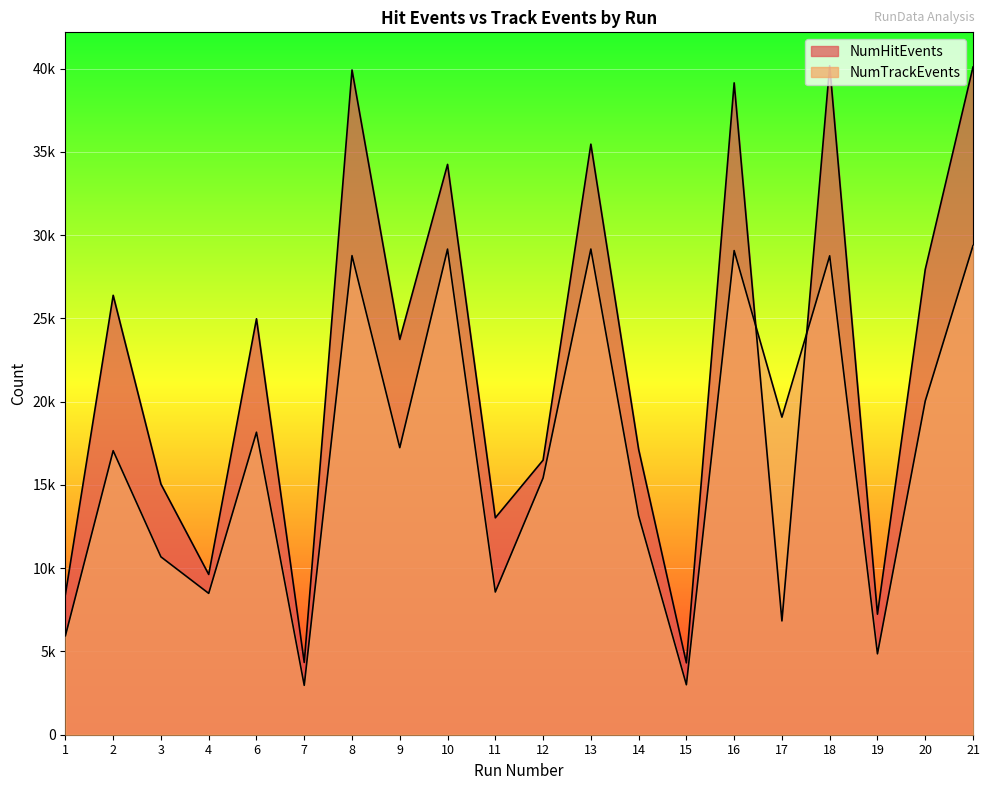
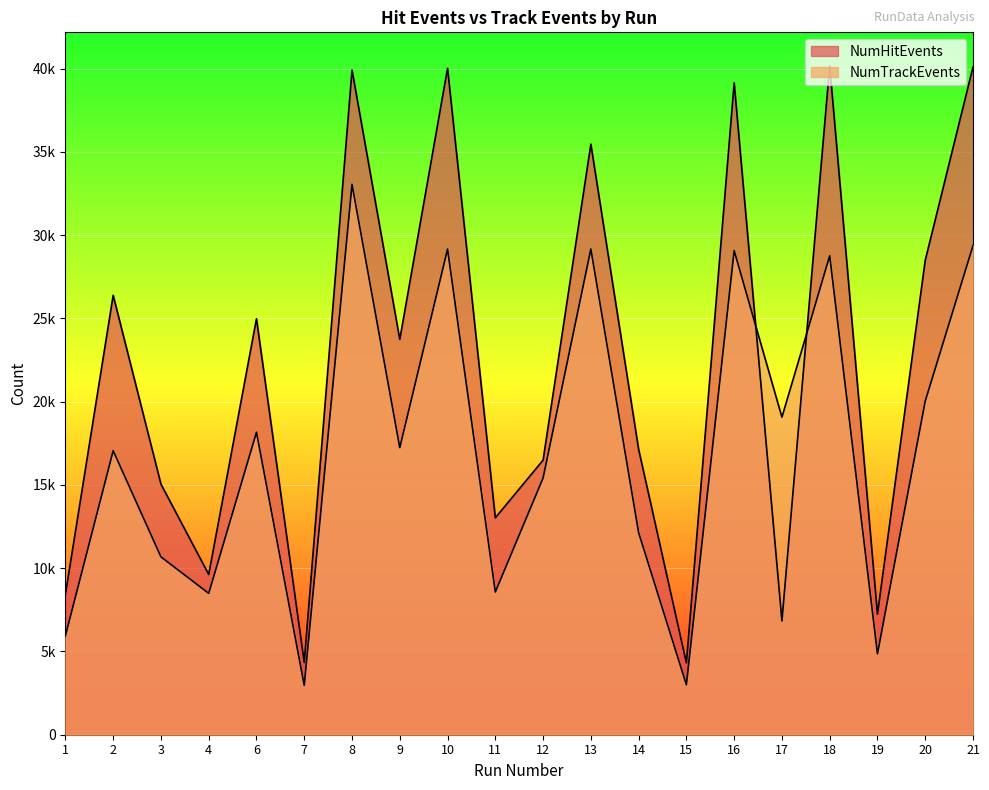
NumTrackEvents, 8: 28800 -> 33100
NumHitEvents, 10: 34300 -> 40000
NumTrackEvents, 14: 13200 -> 12100
NumHitEvents, 20: 27900 -> 28500
